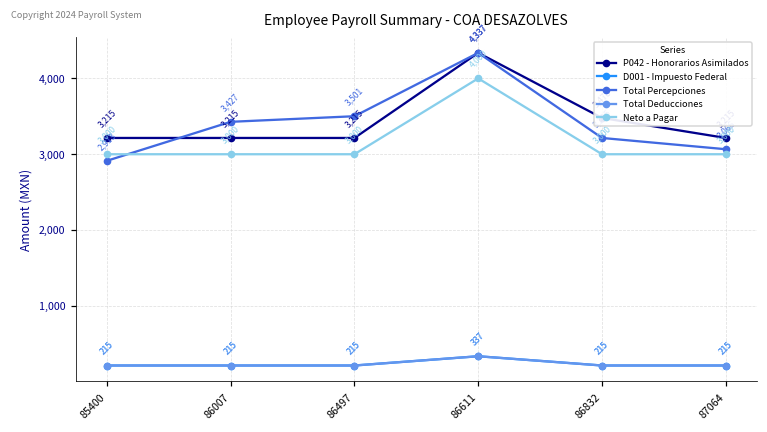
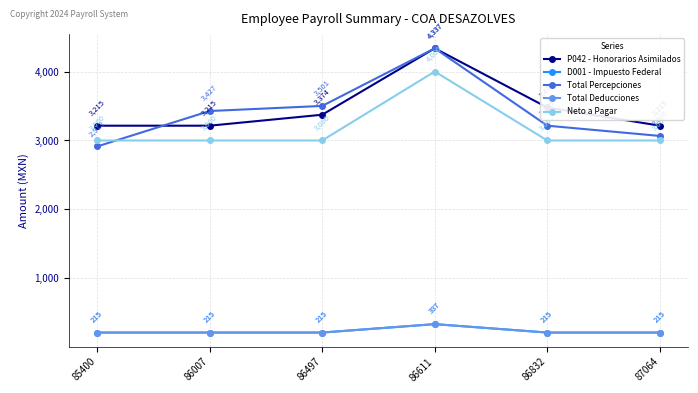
P042 - Honorarios Asimilados, 86497: 3,215 -> 3,374
